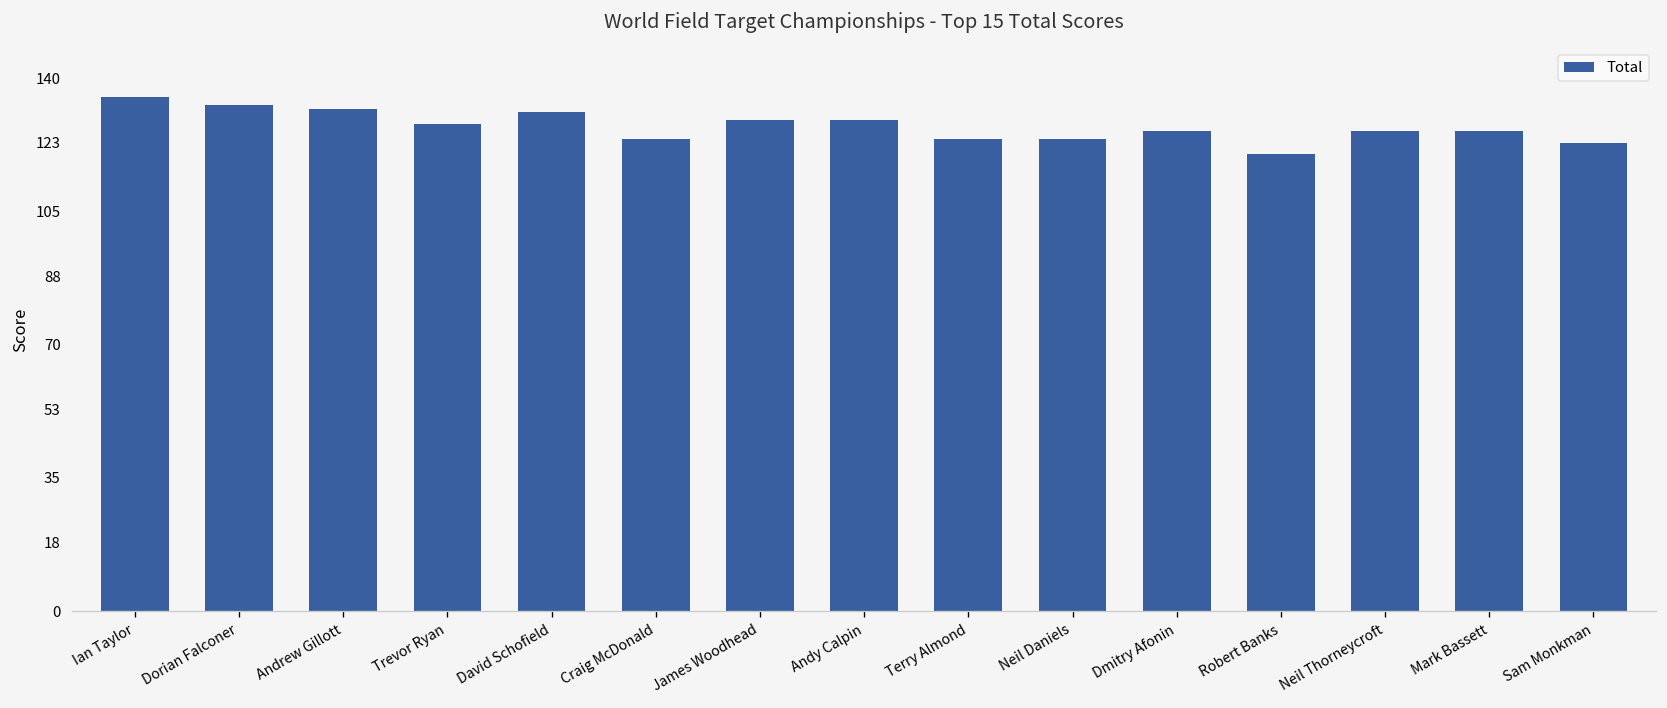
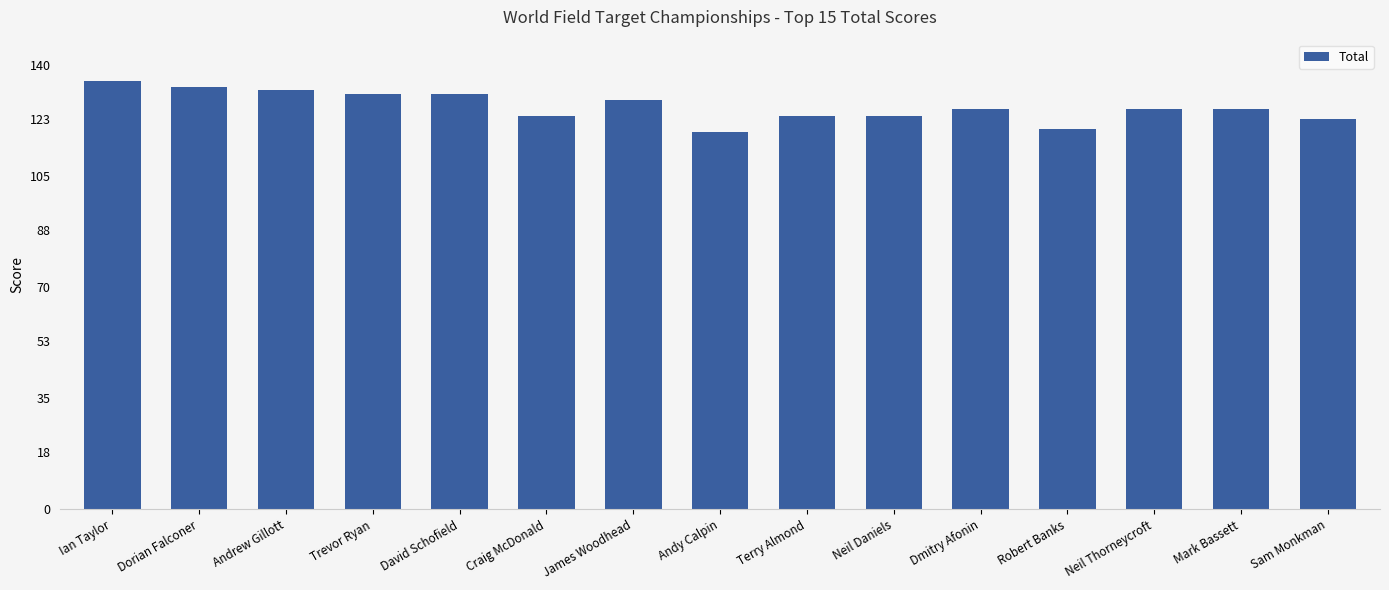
Trevor Ryan: 128 -> 131
Andy Calpin: 129 -> 119
